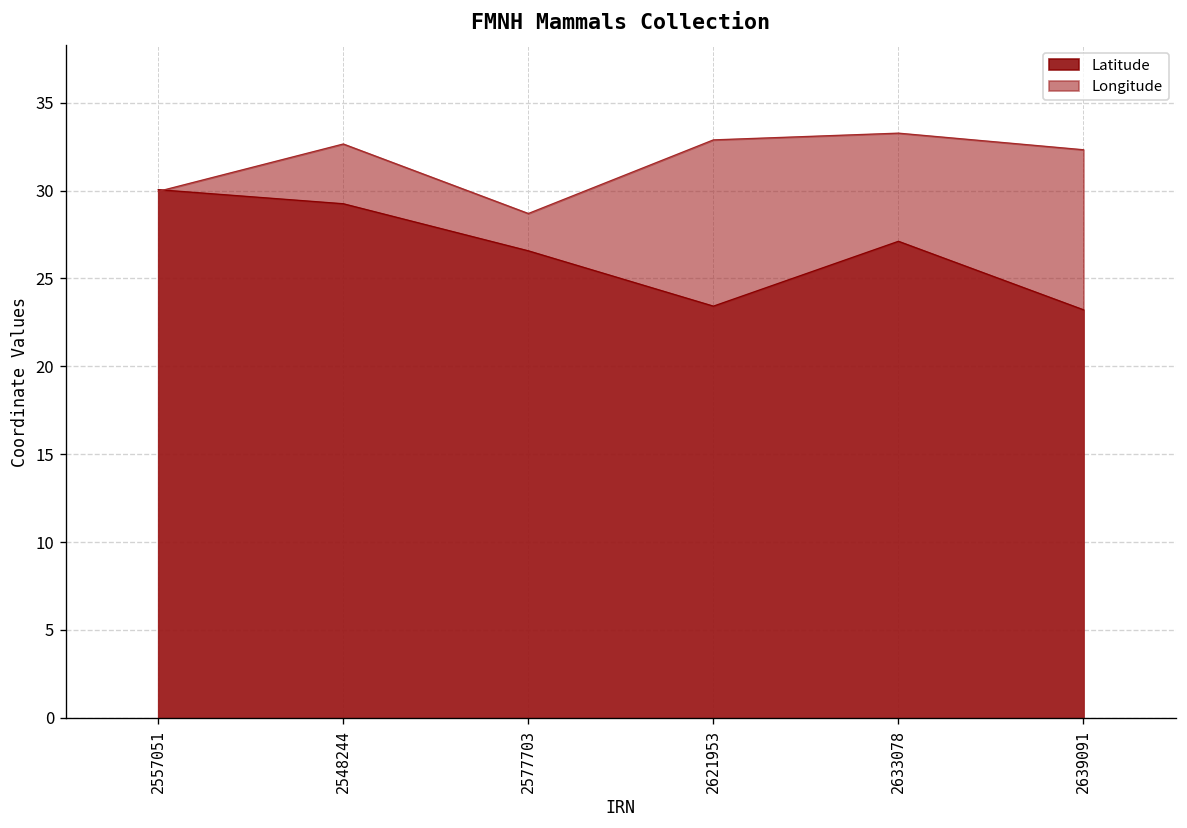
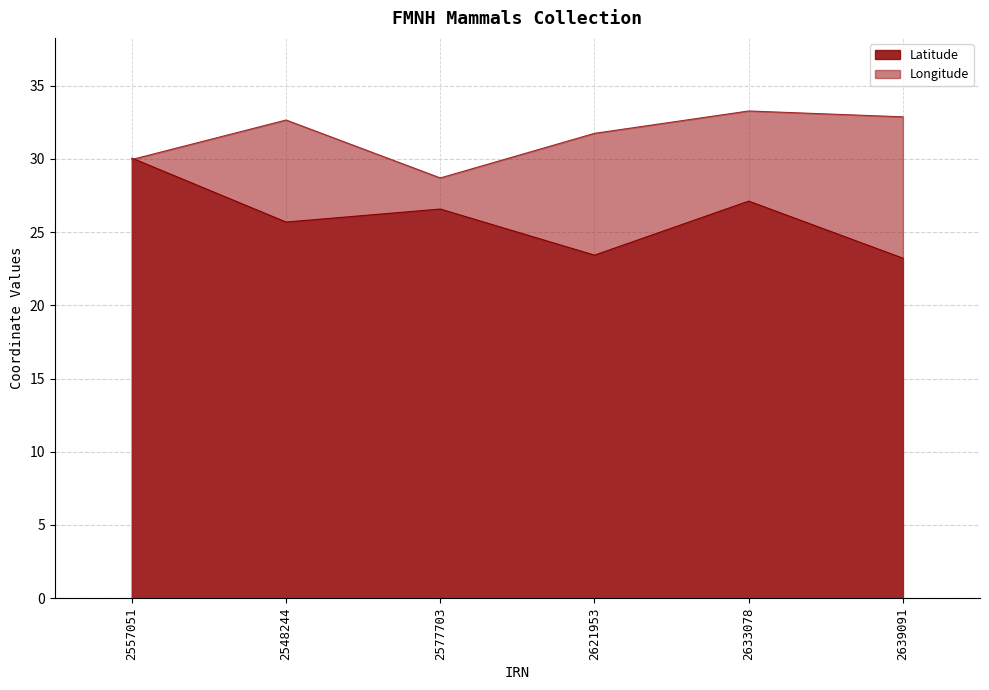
Latitude, 2548244: 29.3 -> 25.7
Longitude, 2621953: 32.9 -> 31.7
Longitude, 2639091: 32.3 -> 32.9
